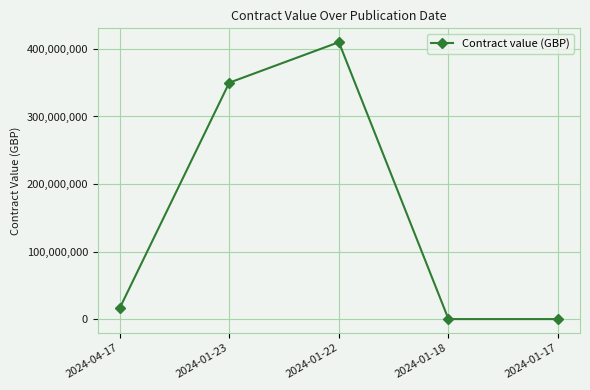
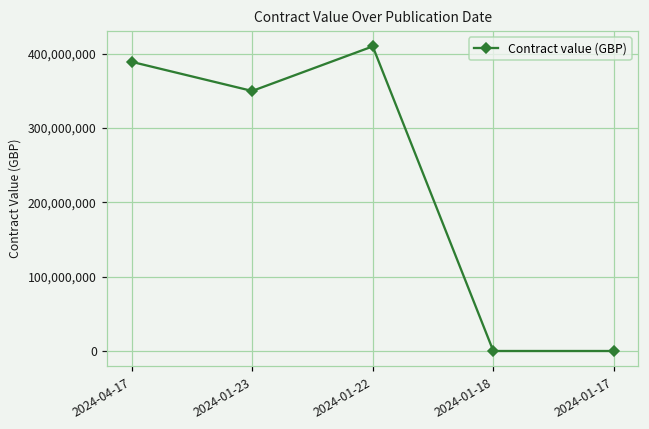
2024-04-17: 20,000,000 -> 390,000,000
